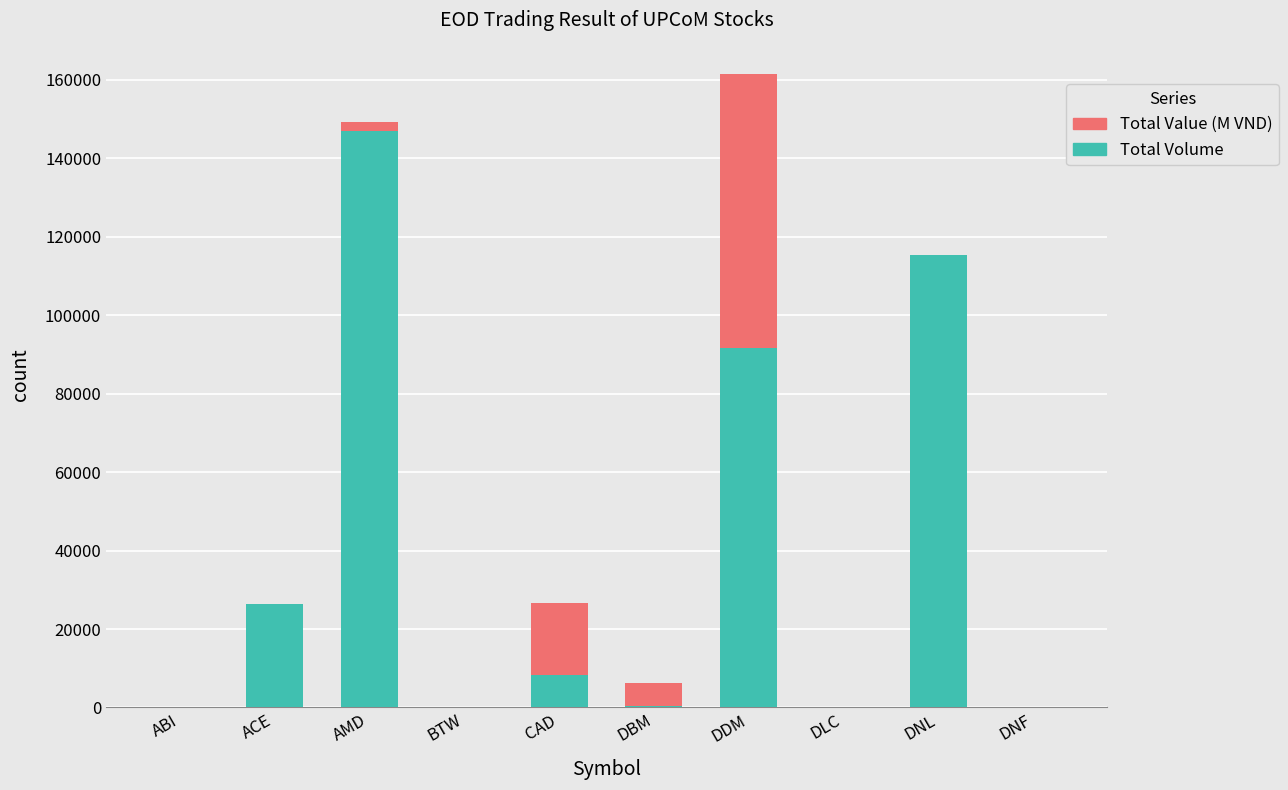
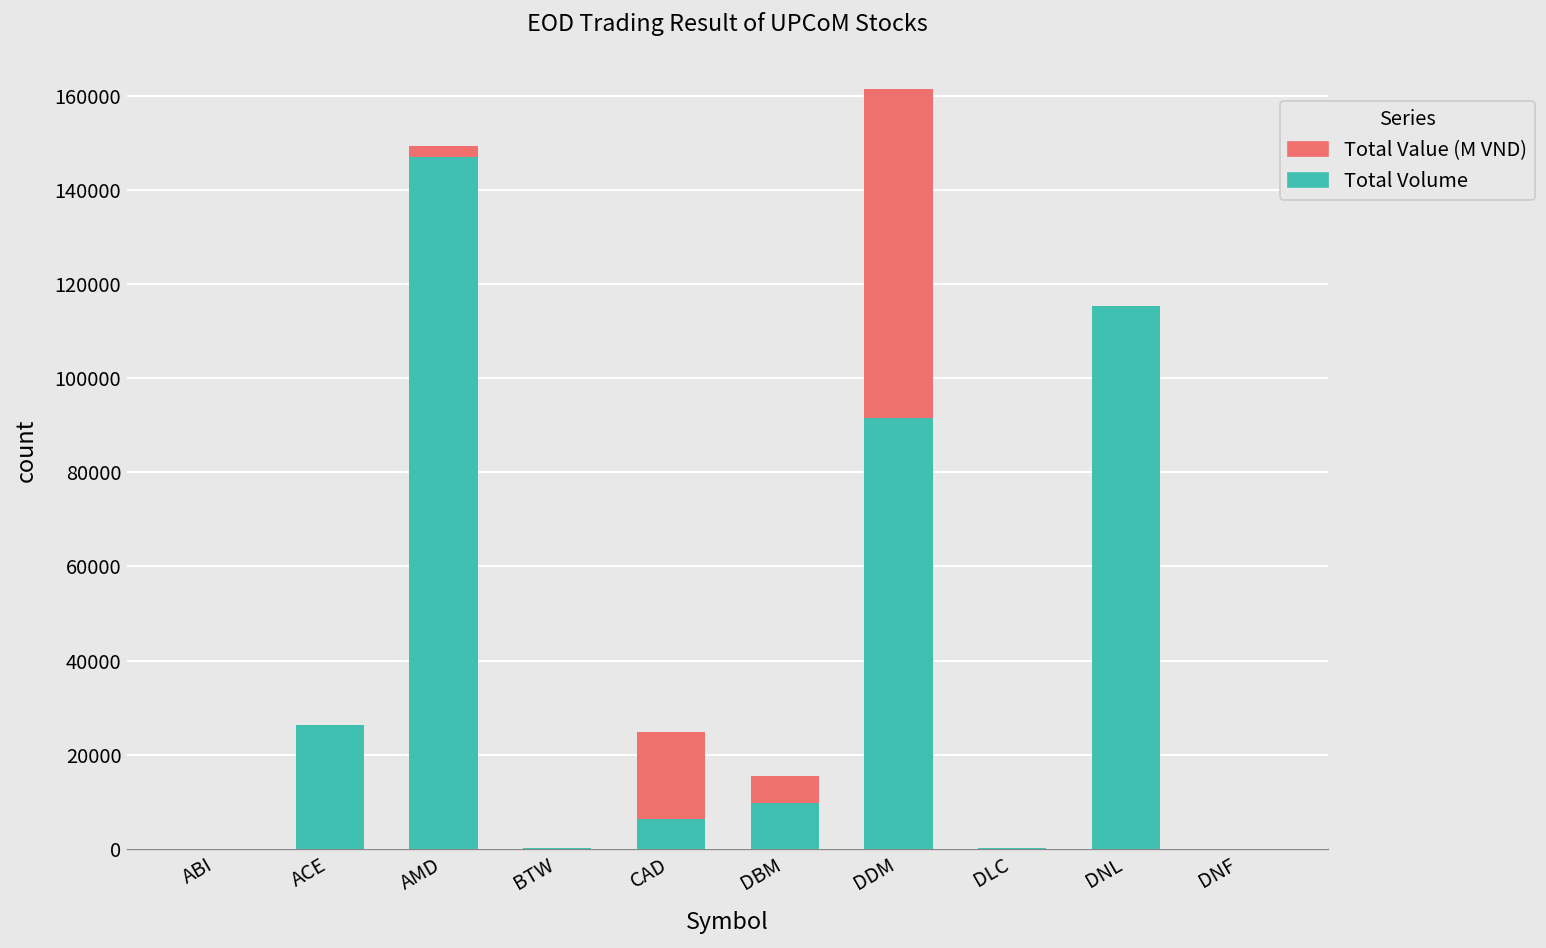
Total Volume, CAD: 8000 -> 6000
Total Volume, DBM: 0 -> 10000
